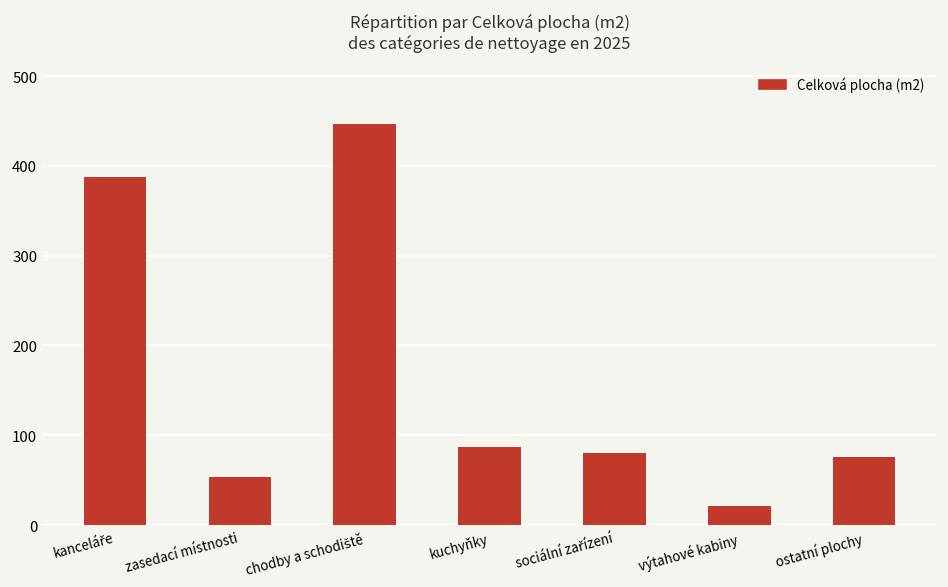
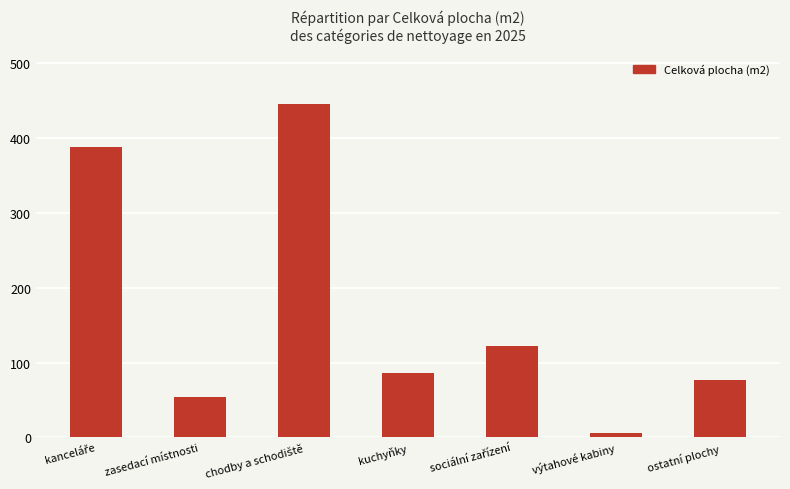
sociální zařízení: 80 -> 120
výtahové kabiny: 20 -> 10
